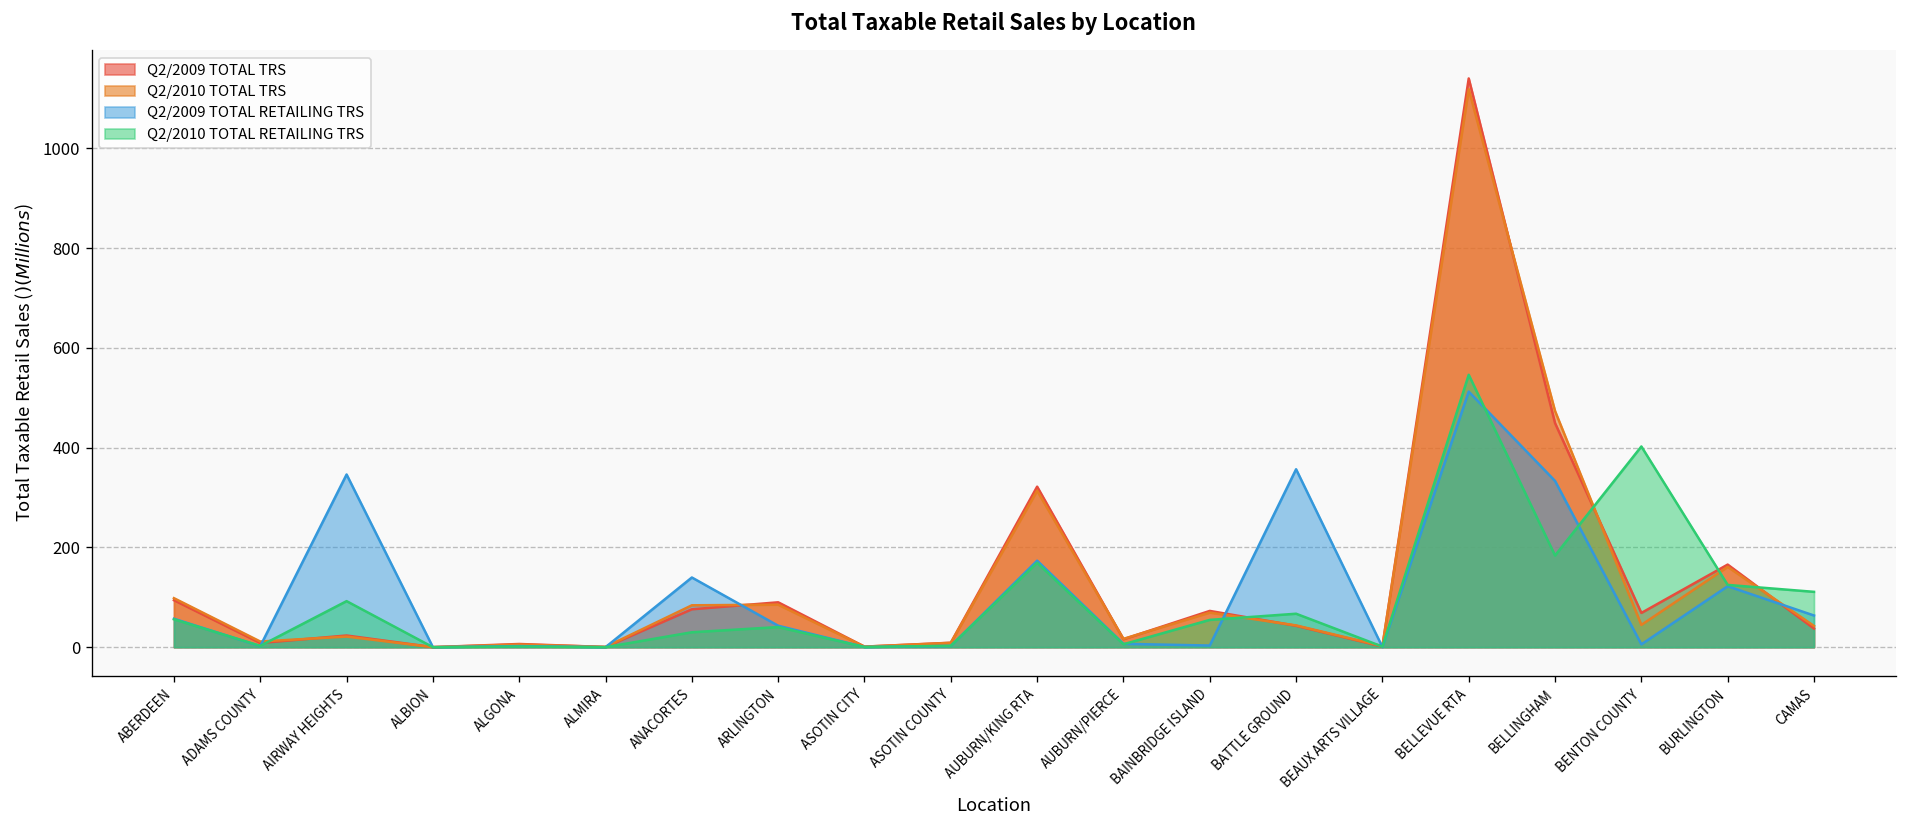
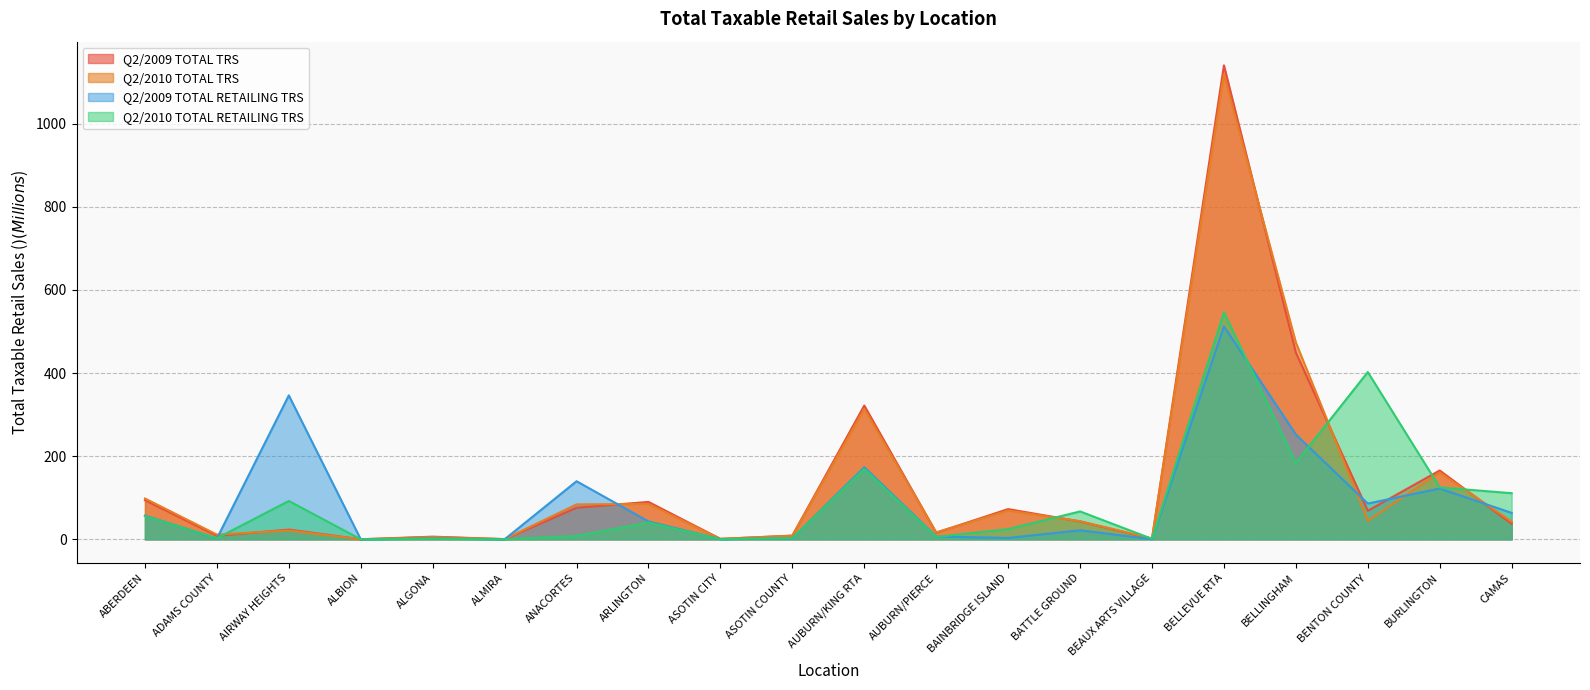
Q2/2010 TOTAL RETAILING TRS, ANACORTES: 30 -> 10
Q2/2010 TOTAL RETAILING TRS, BAINBRIDGE ISLAND: 50 -> 20
Q2/2009 TOTAL RETAILING TRS, BATTLE GROUND: 360 -> 20
Q2/2009 TOTAL RETAILING TRS, BELLINGHAM: 330 -> 250
Q2/2009 TOTAL RETAILING TRS, BENTON COUNTY: 10 -> 90
